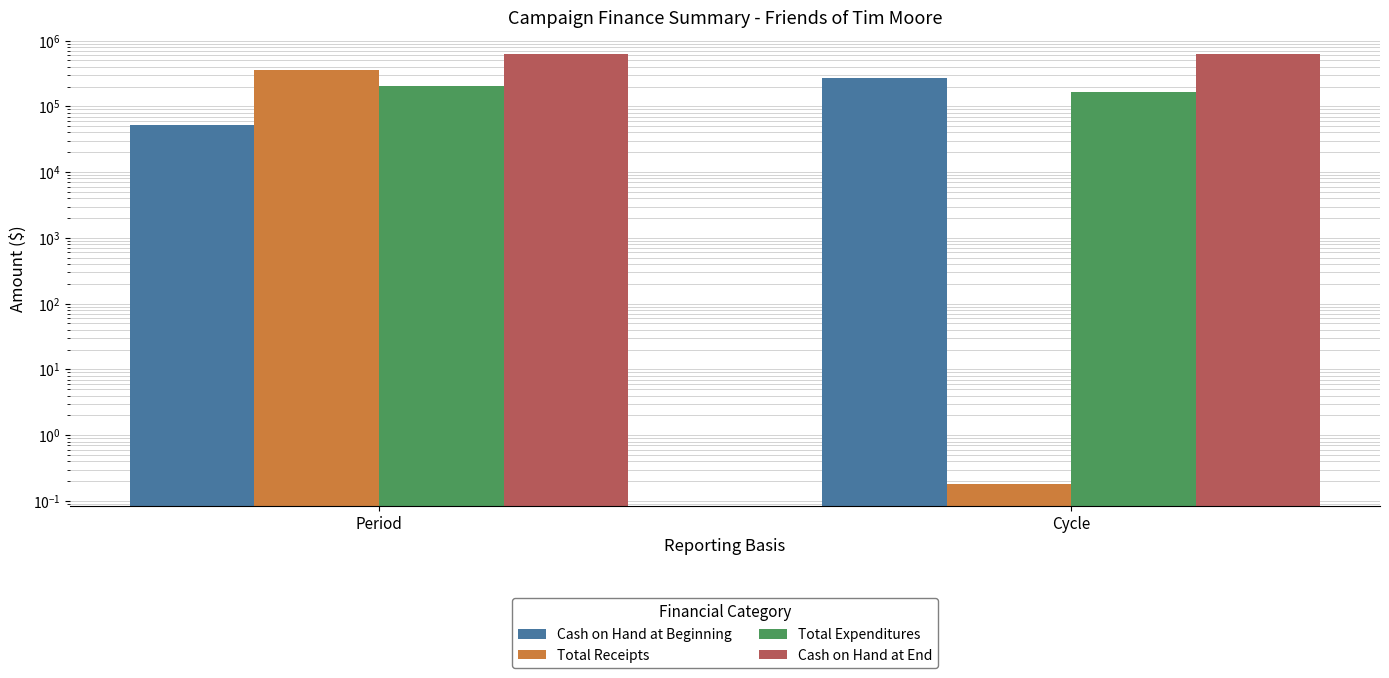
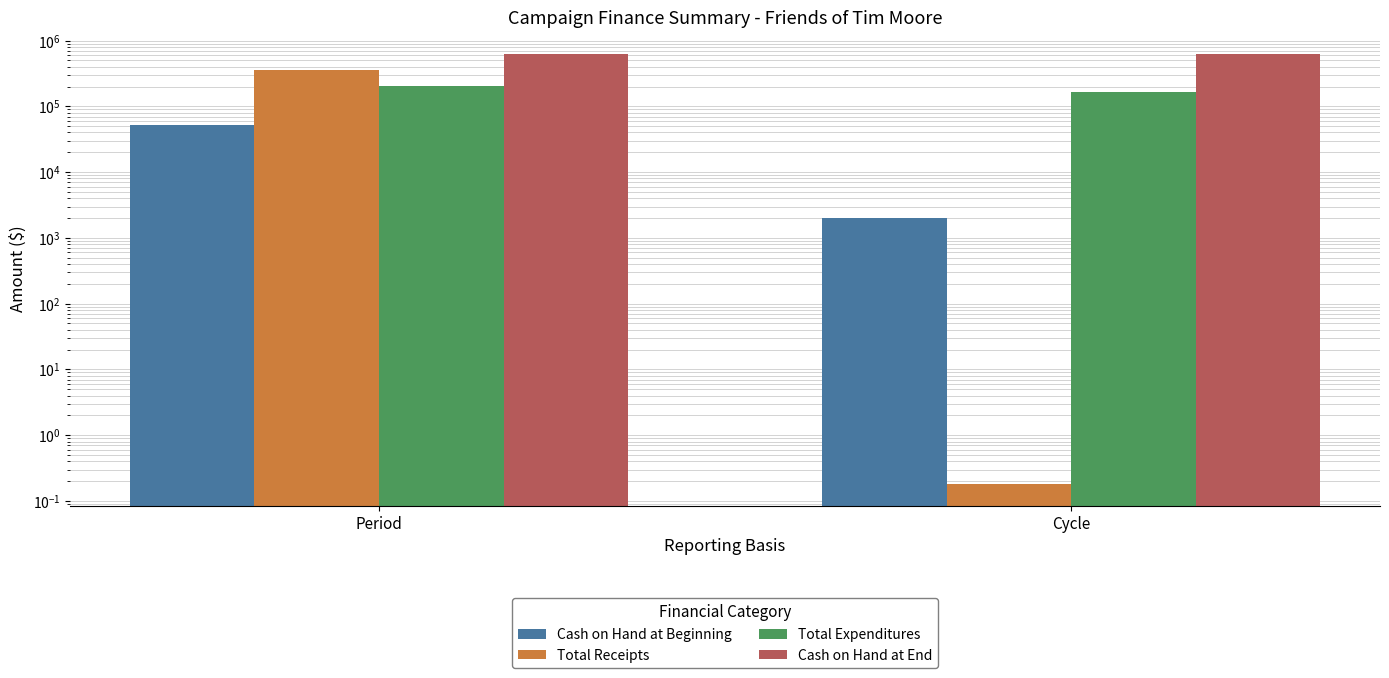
Cash on Hand at Beginning, Cycle: 270000 -> 2000
